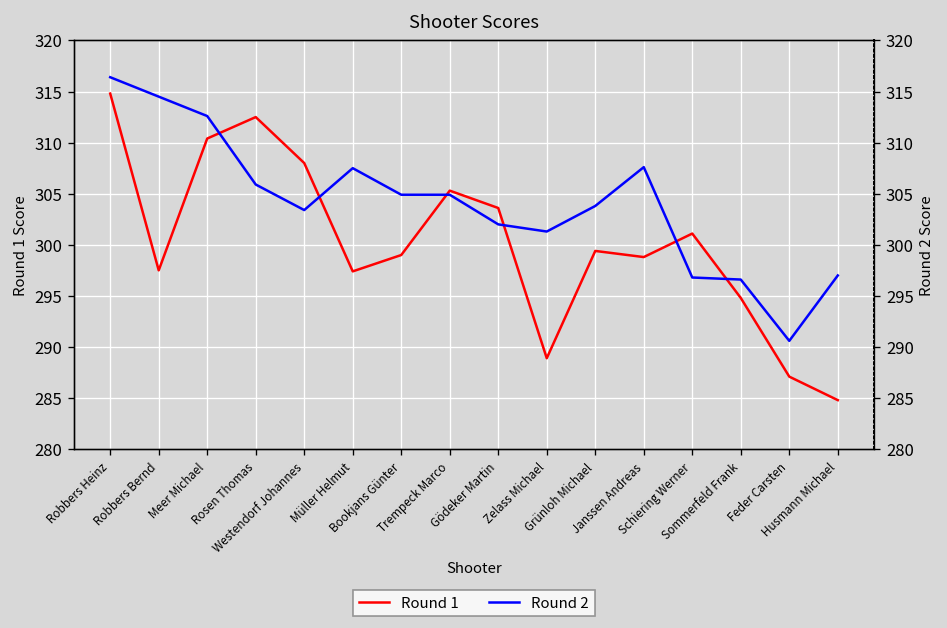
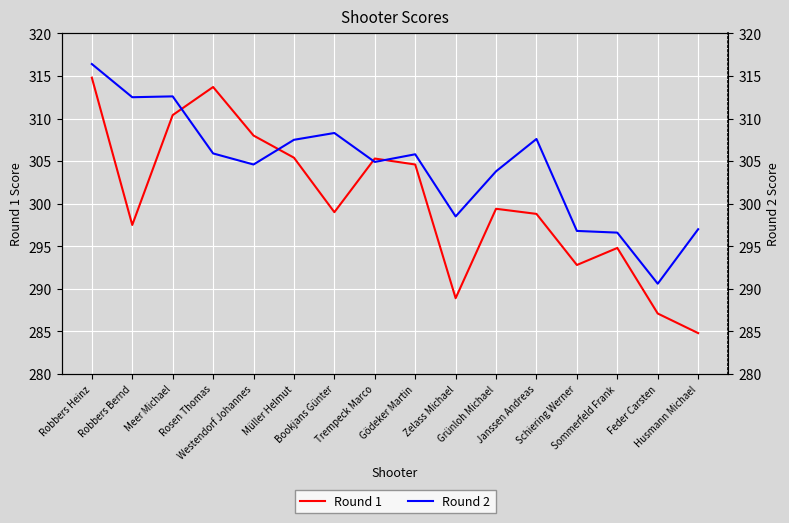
Round 1, Rosen Thomas: 313 -> 314
Round 1, Müller Helmut: 297 -> 305
Round 1, Gödeker Martin: 304 -> 305
Round 1, Schiering Werner: 301 -> 293
Round 2, Robbers Bernd: 315 -> 313
Round 2, Westendorf Johannes: 303 -> 305
Round 2, Bookjans Günter: 305 -> 308
Round 2, Gödeker Martin: 302 -> 306
Round 2, Zelass Michael: 301 -> 299
